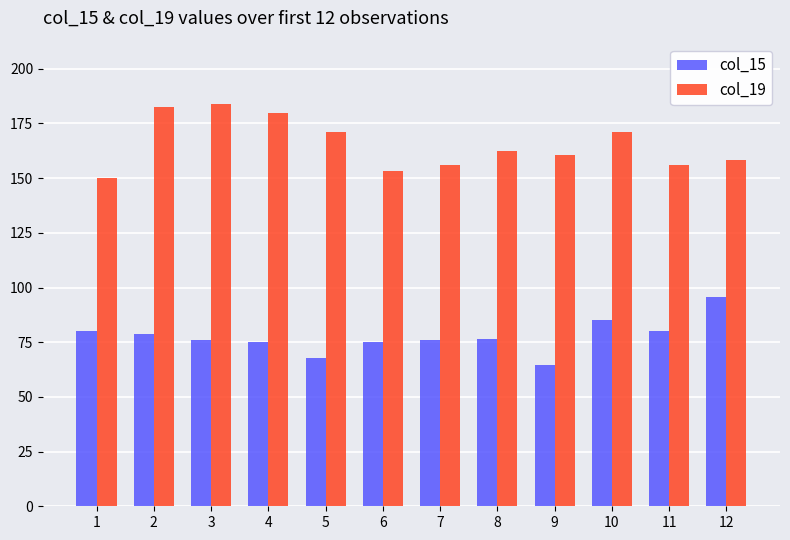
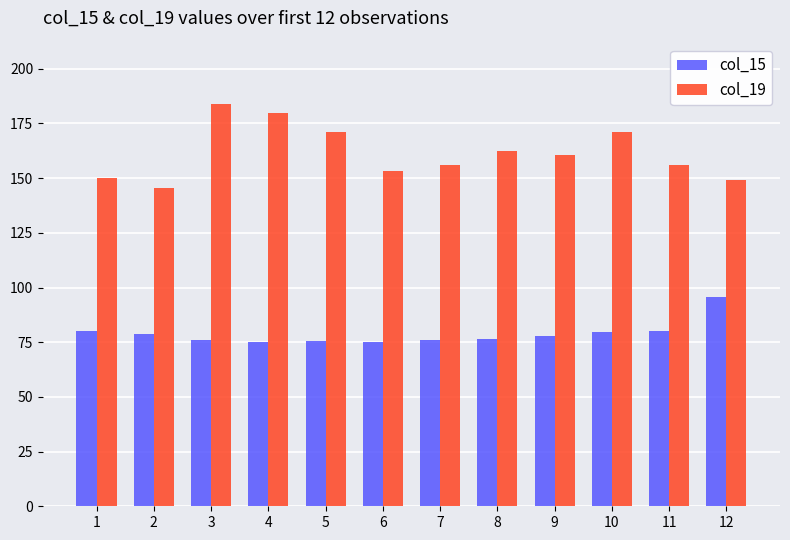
col_19, 2: 182 -> 146
col_15, 5: 68 -> 76
col_15, 9: 65 -> 78
col_15, 10: 85 -> 80
col_19, 12: 158 -> 149
